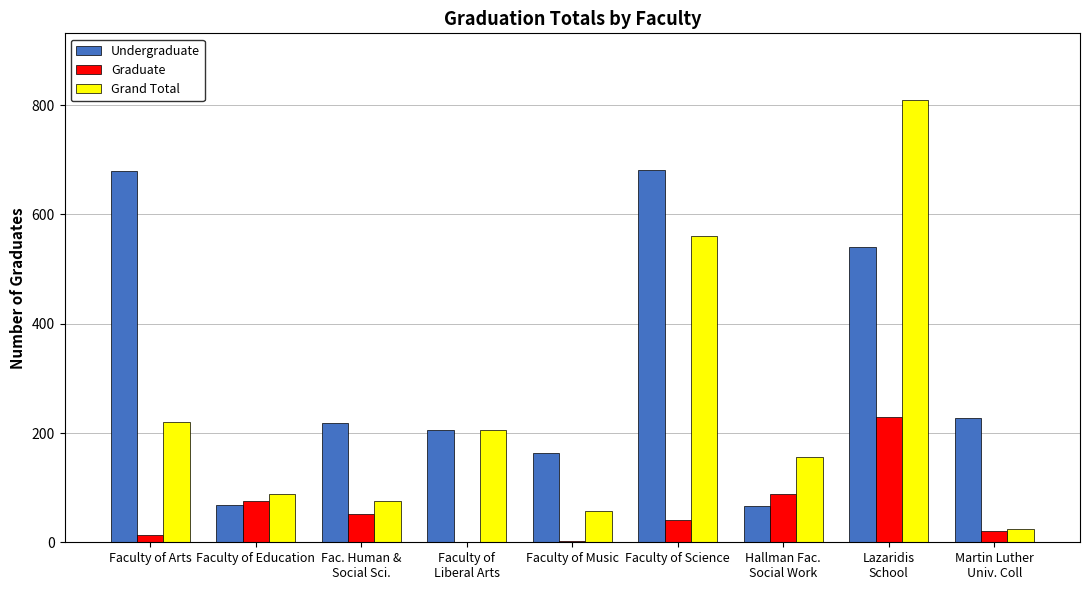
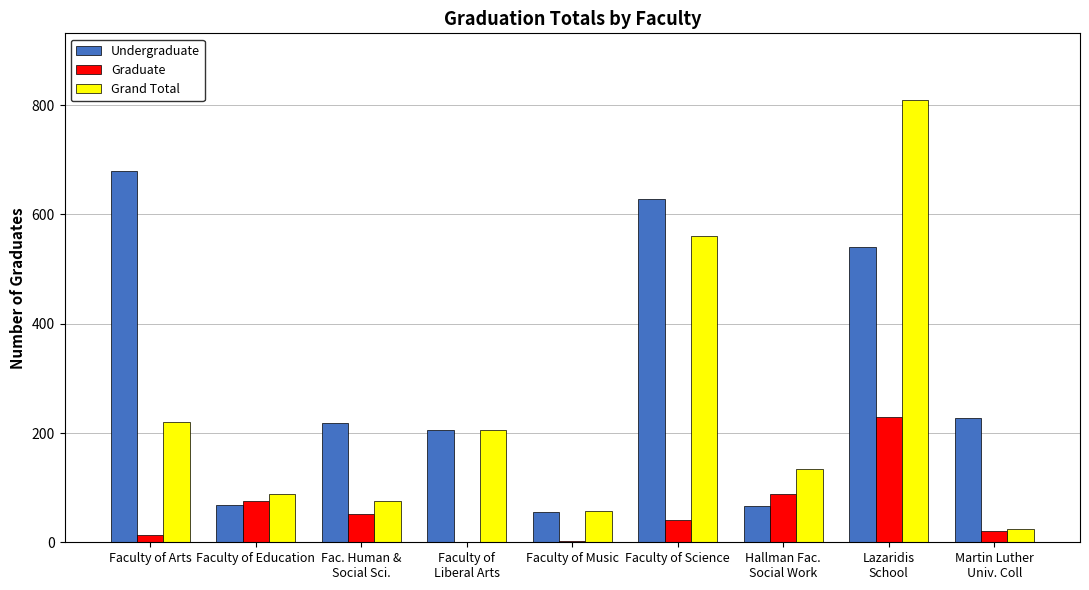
Undergraduate, Faculty of Music: 160 -> 60
Undergraduate, Faculty of Science: 680 -> 630
Grand Total, Hallman Fac. Social Work: 160 -> 140
